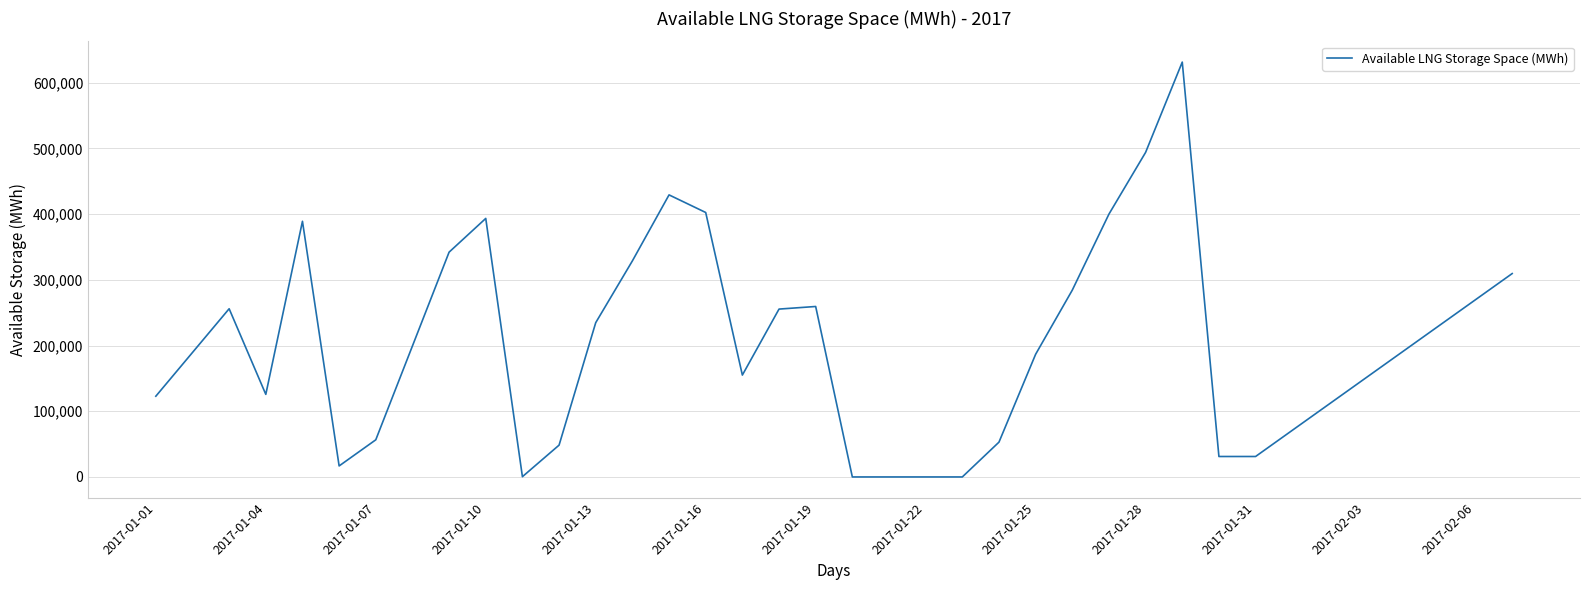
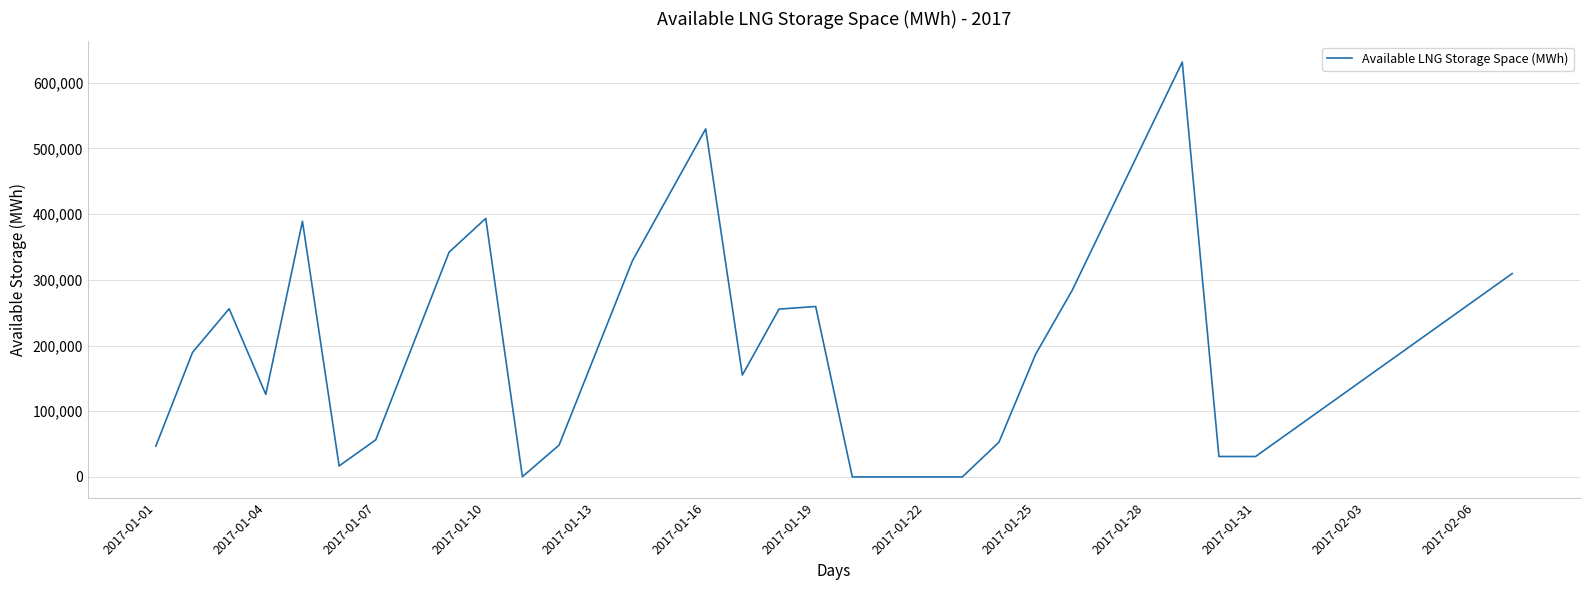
2017-01-01: 120,000 -> 50,000
2017-01-13: 230,000 -> 190,000
2017-01-16: 400,000 -> 530,000
2017-01-28: 490,000 -> 520,000
